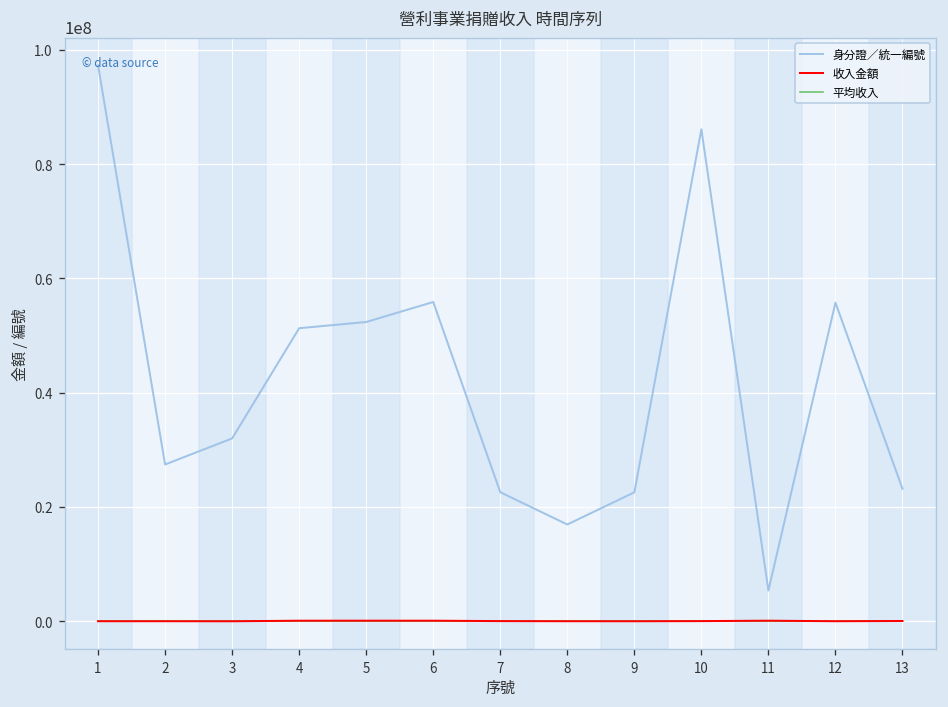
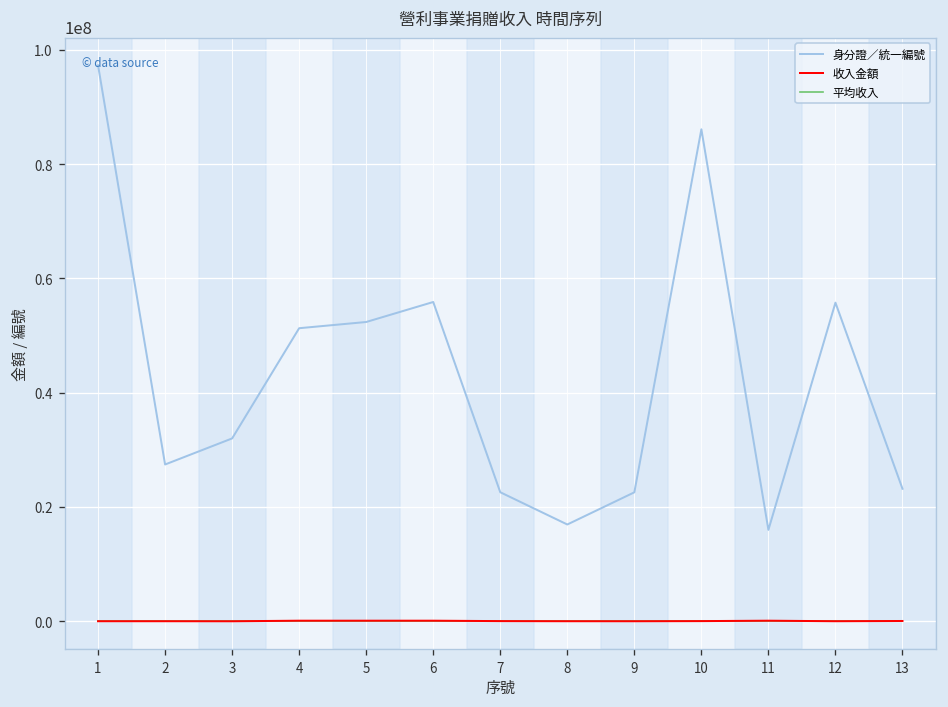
身分證／統一編號, 11: 5000000 -> 16000000
